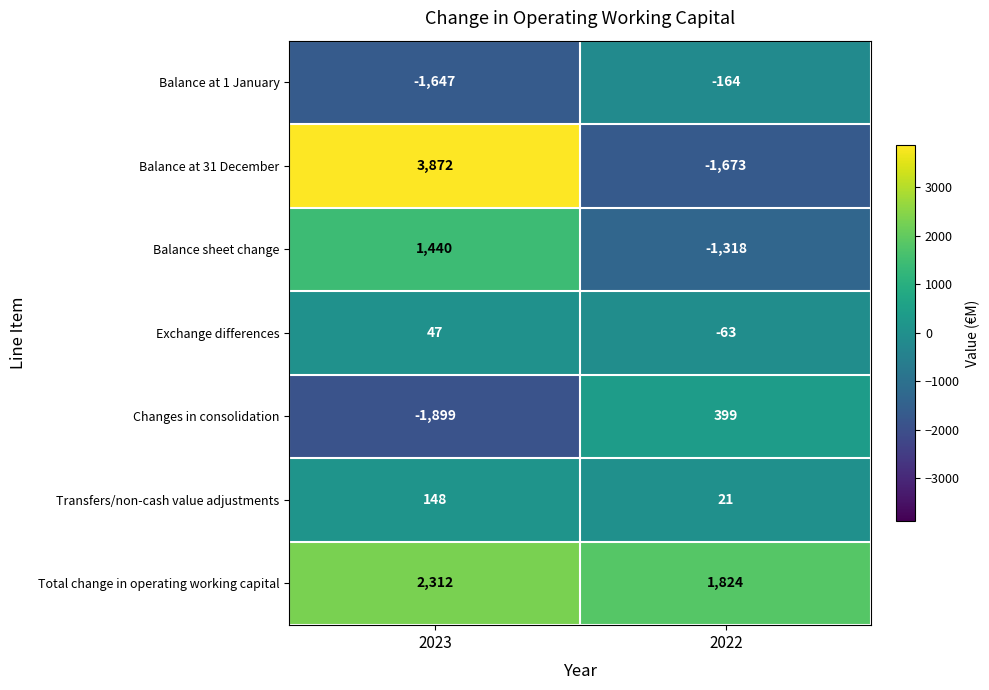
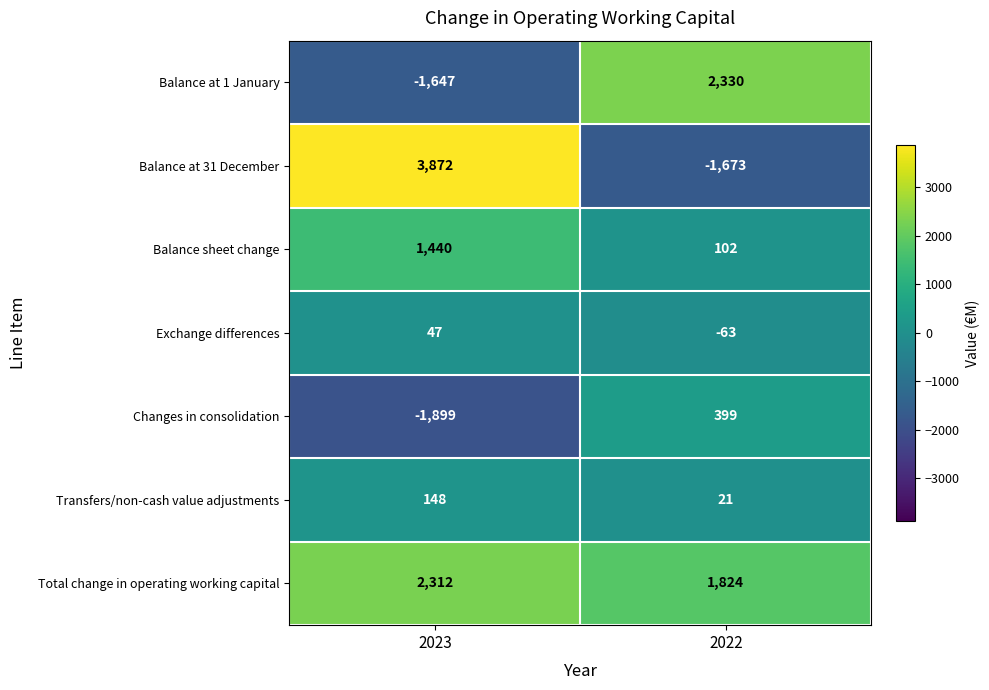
Balance at 1 January, 2022: -164 -> 2,330
Balance sheet change, 2022: -1,318 -> 102
